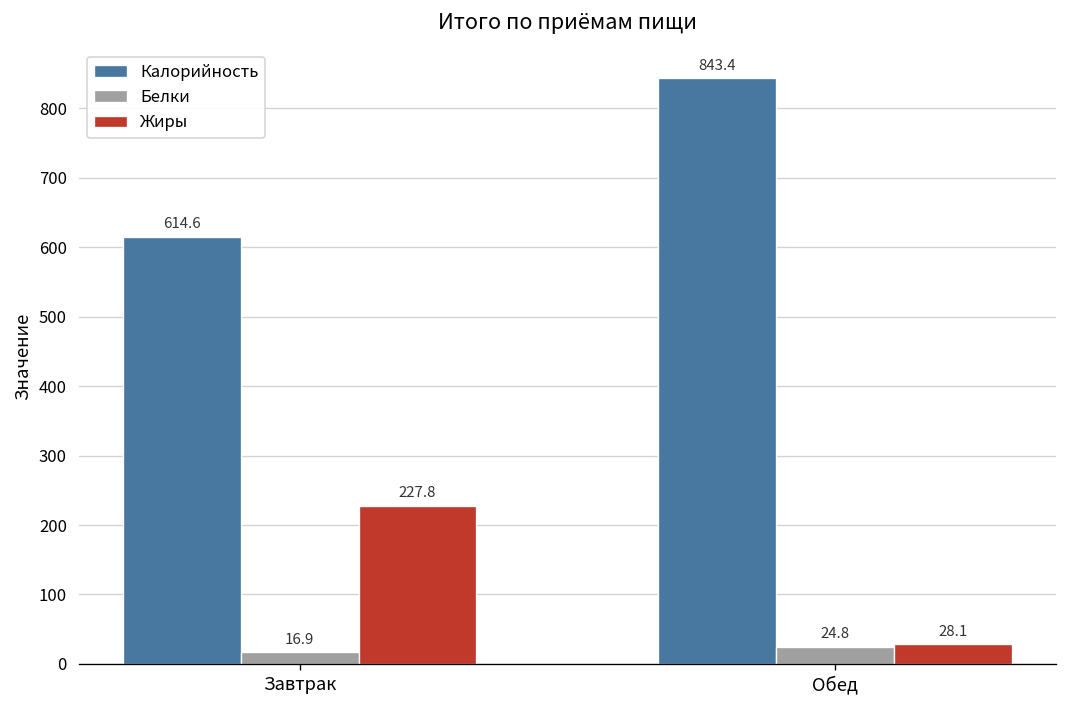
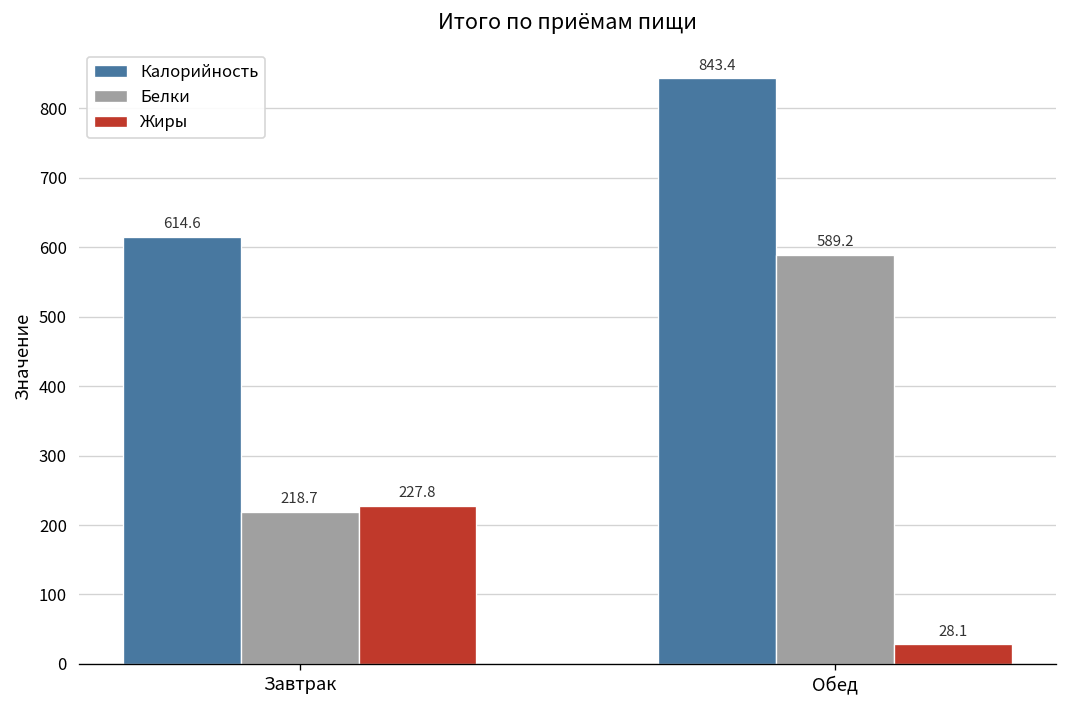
Белки, Завтрак: 16.9 -> 218.7
Белки, Обед: 24.8 -> 589.2
